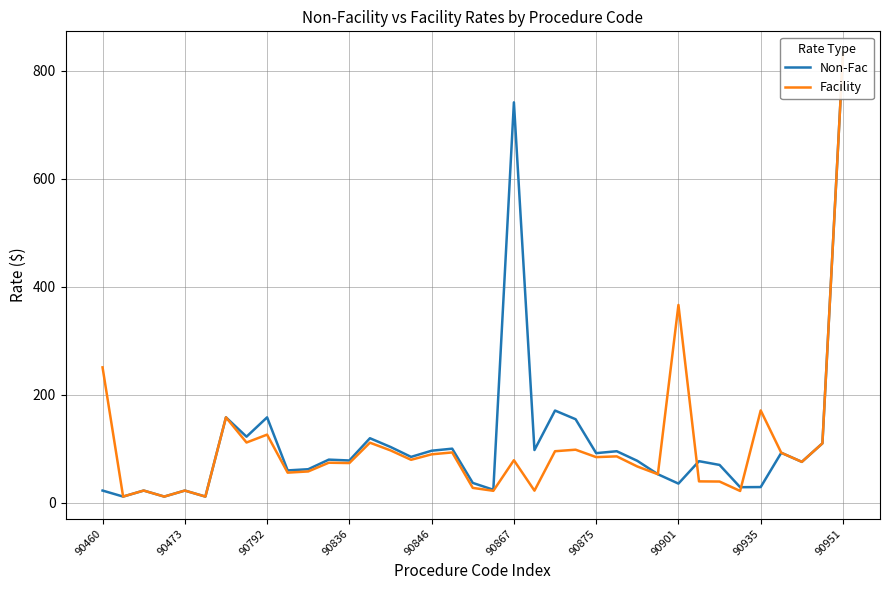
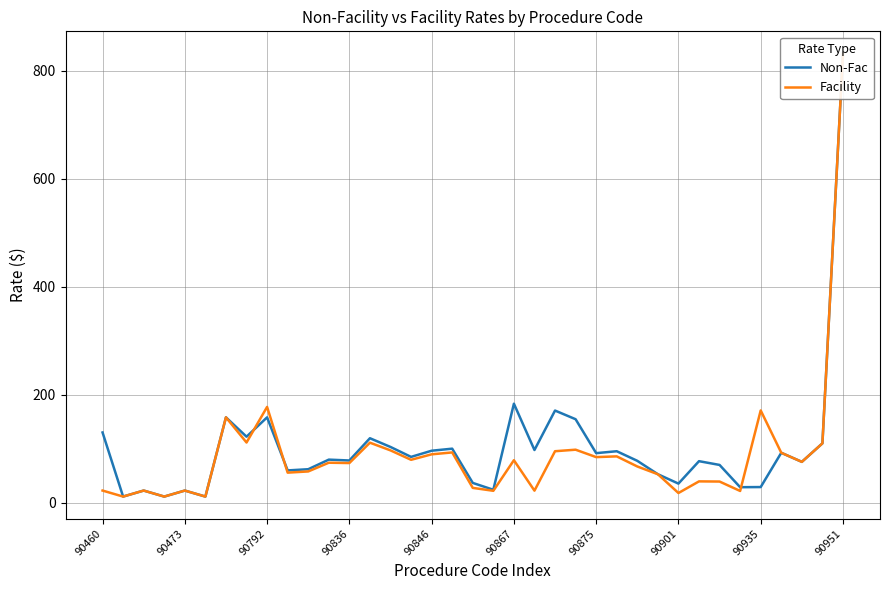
Non-Fac, 90460: 20 -> 130
Facility, 90460: 250 -> 20
Facility, 90792: 130 -> 180
Non-Fac, 90867: 740 -> 180
Facility, 90901: 370 -> 20
